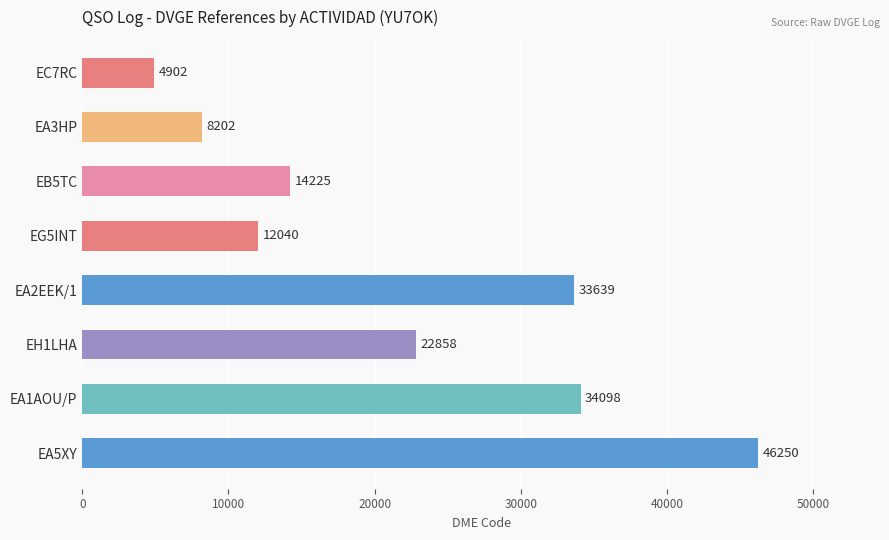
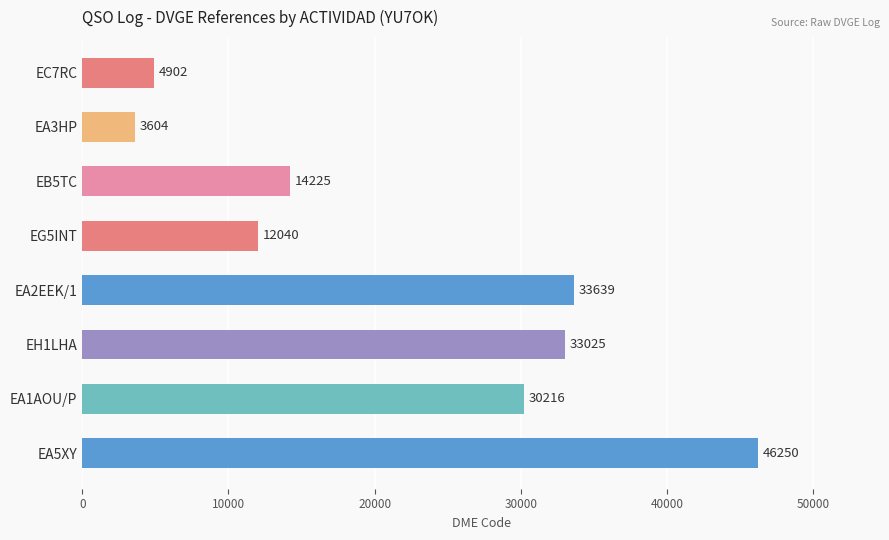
EA3HP: 8202 -> 3604
EH1LHA: 22858 -> 33025
EA1AOU/P: 34098 -> 30216
